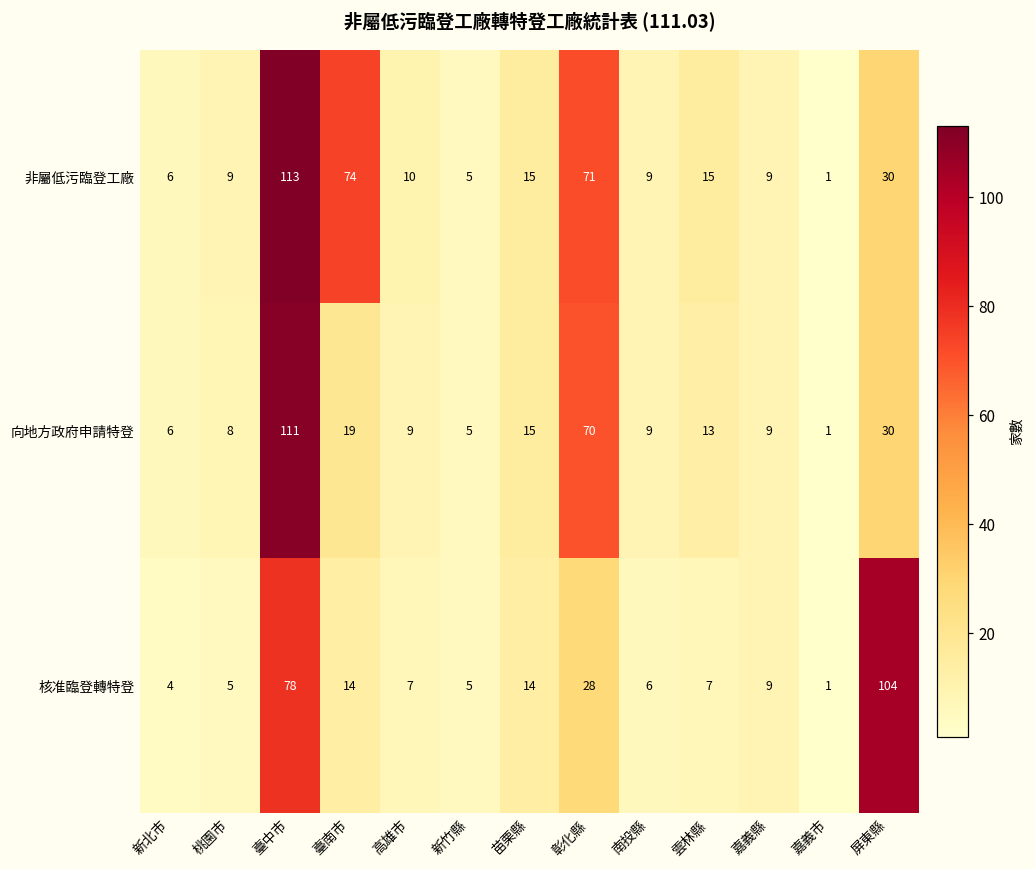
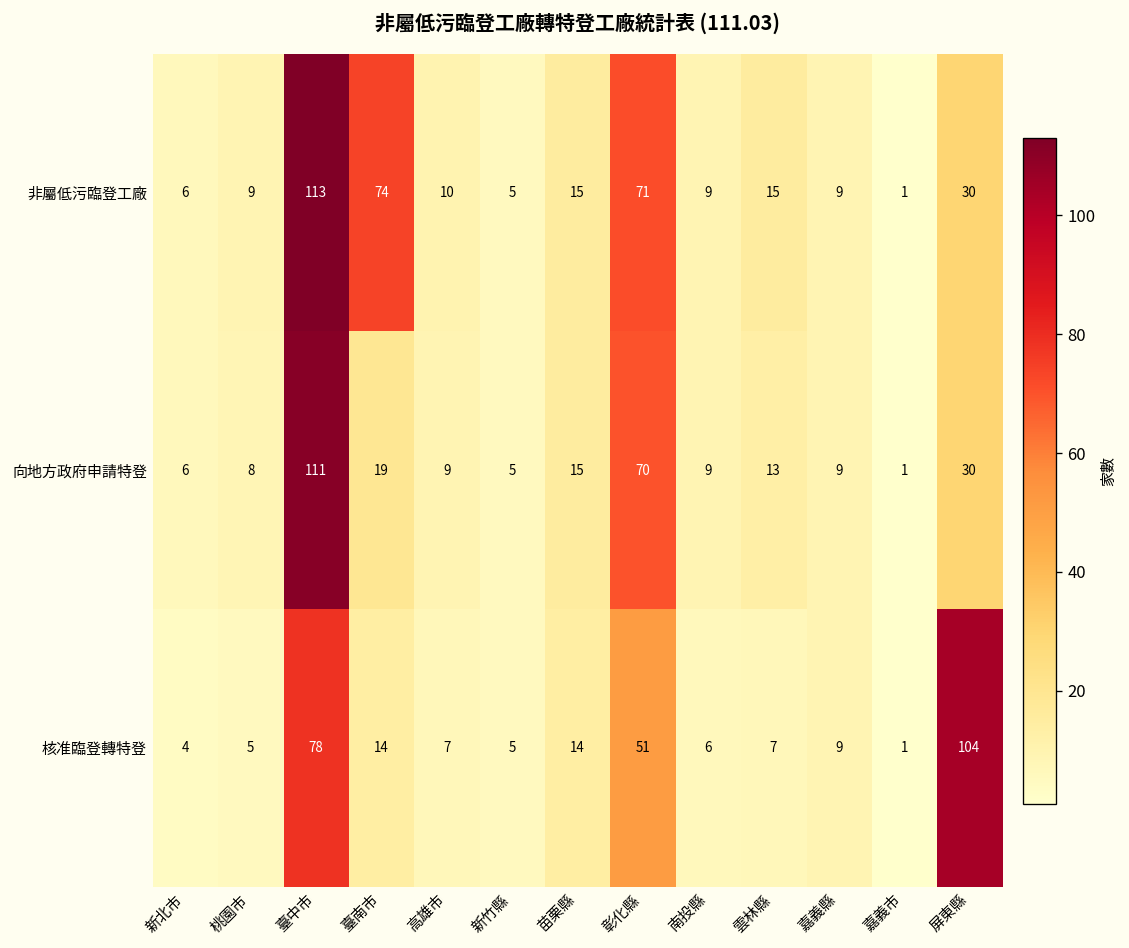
核准臨登轉特登, 彰化縣: 28 -> 51
